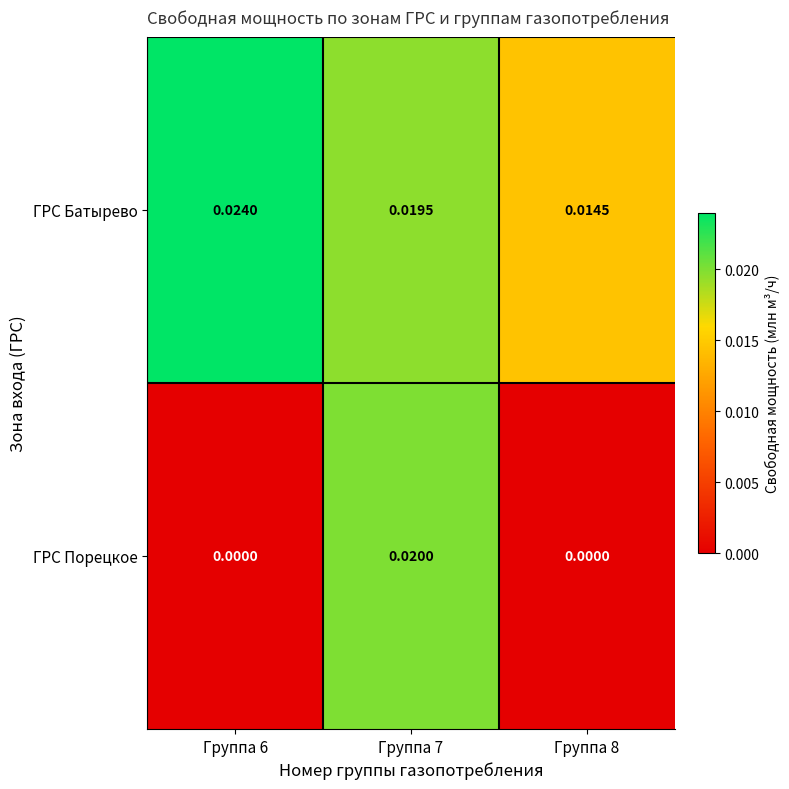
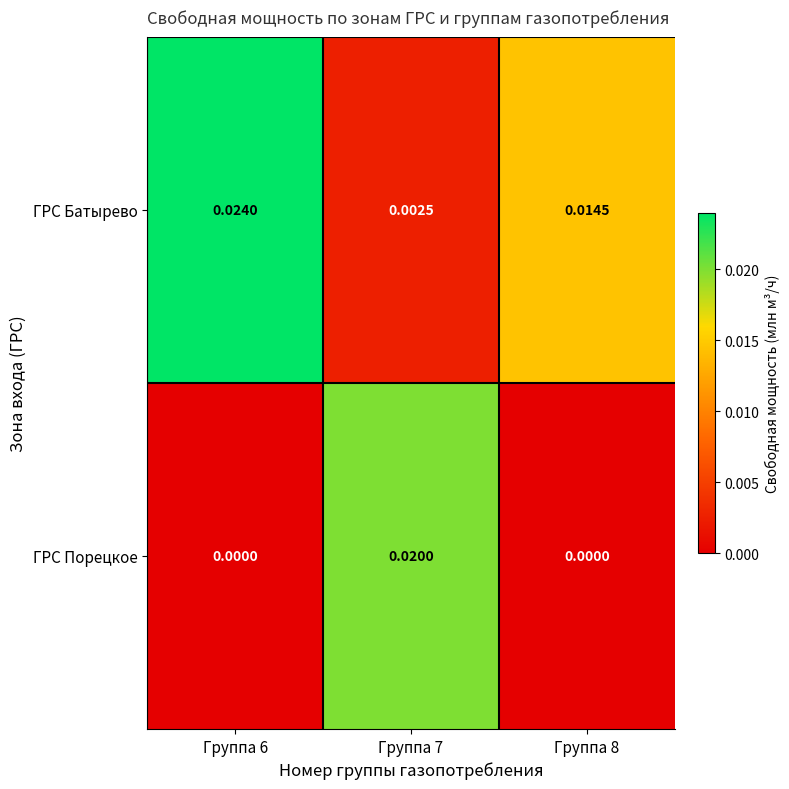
ГРС Батырево, Группа 7: 0.0195 -> 0.0025
